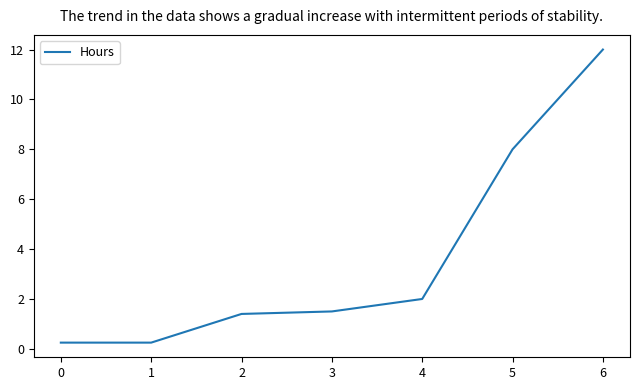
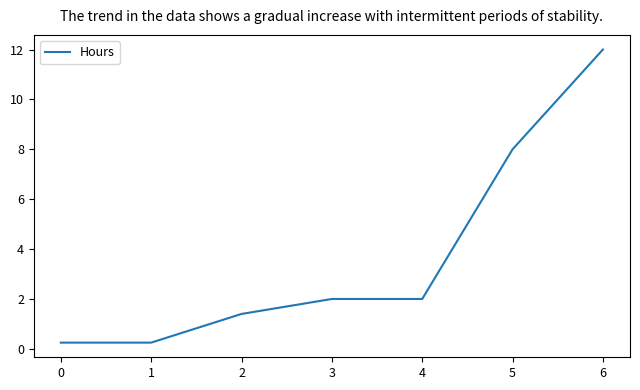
3: 1.5 -> 2.0
